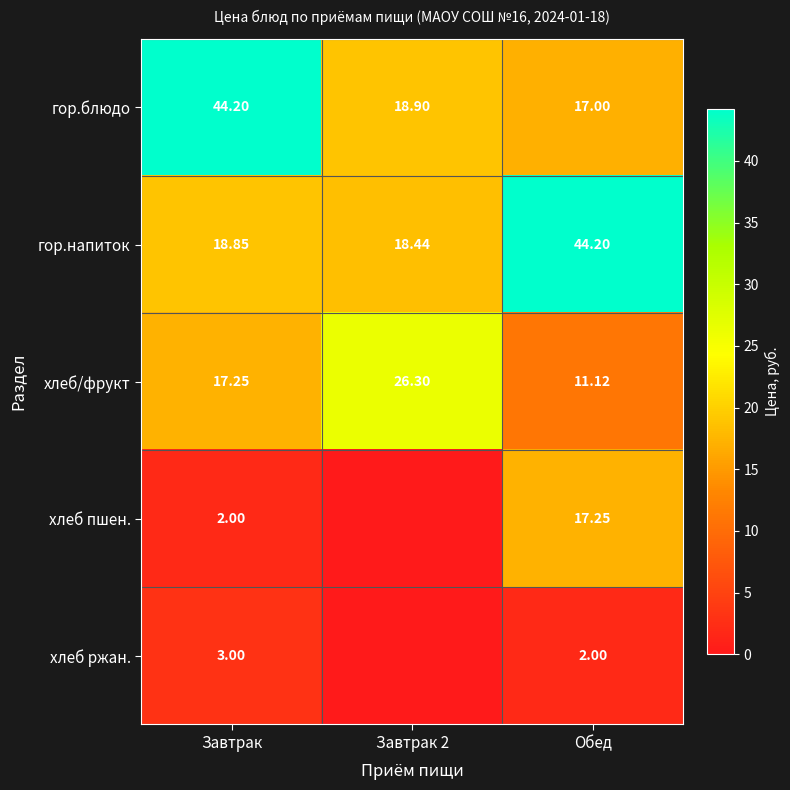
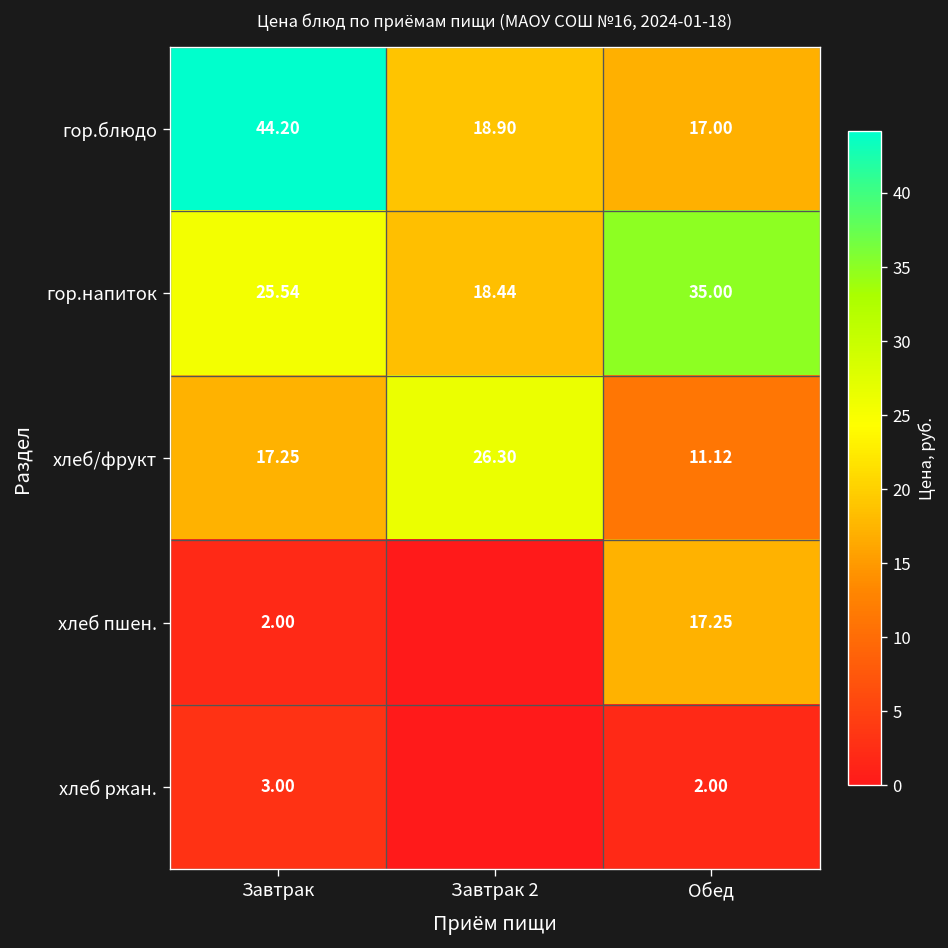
гор.напиток, Завтрак: 18.85 -> 25.54
гор.напиток, Обед: 44.20 -> 35.00
